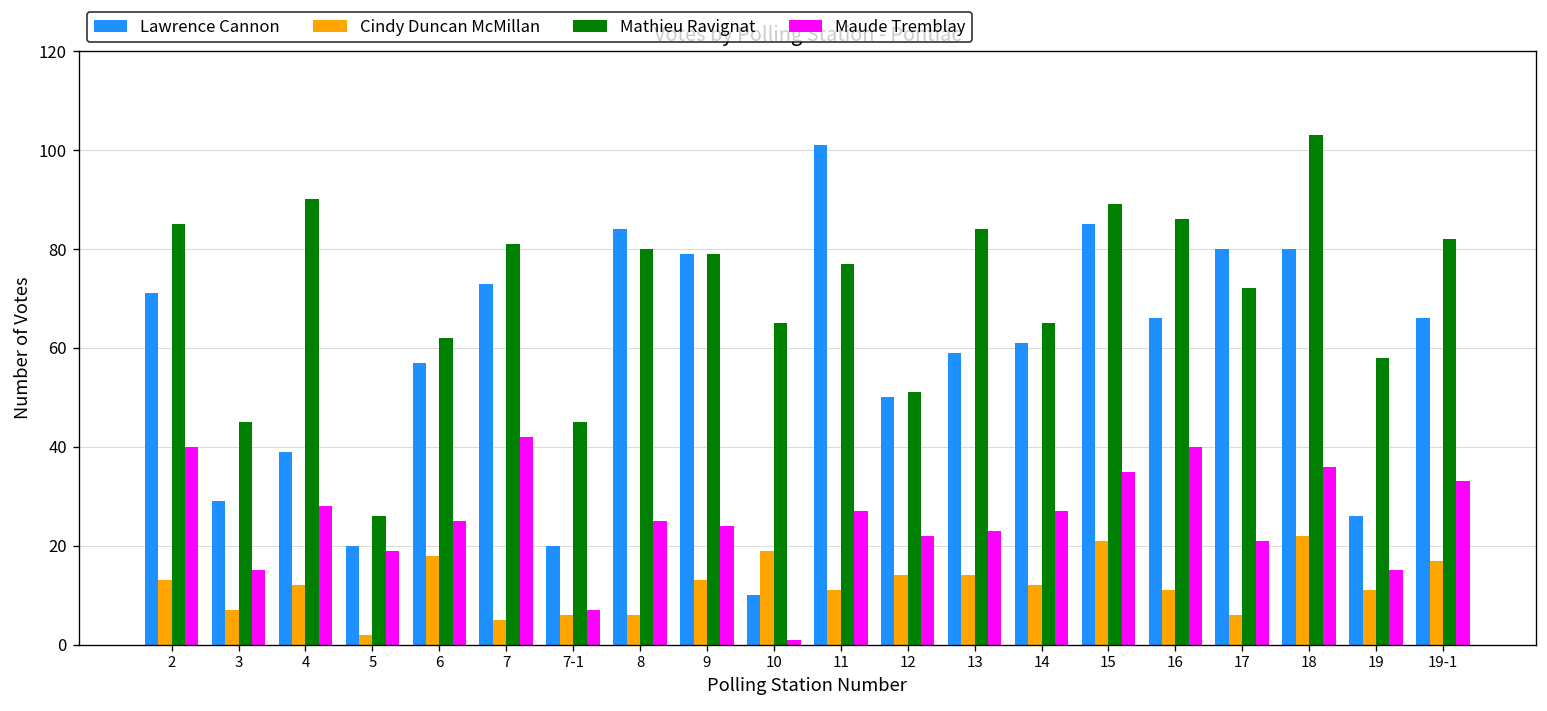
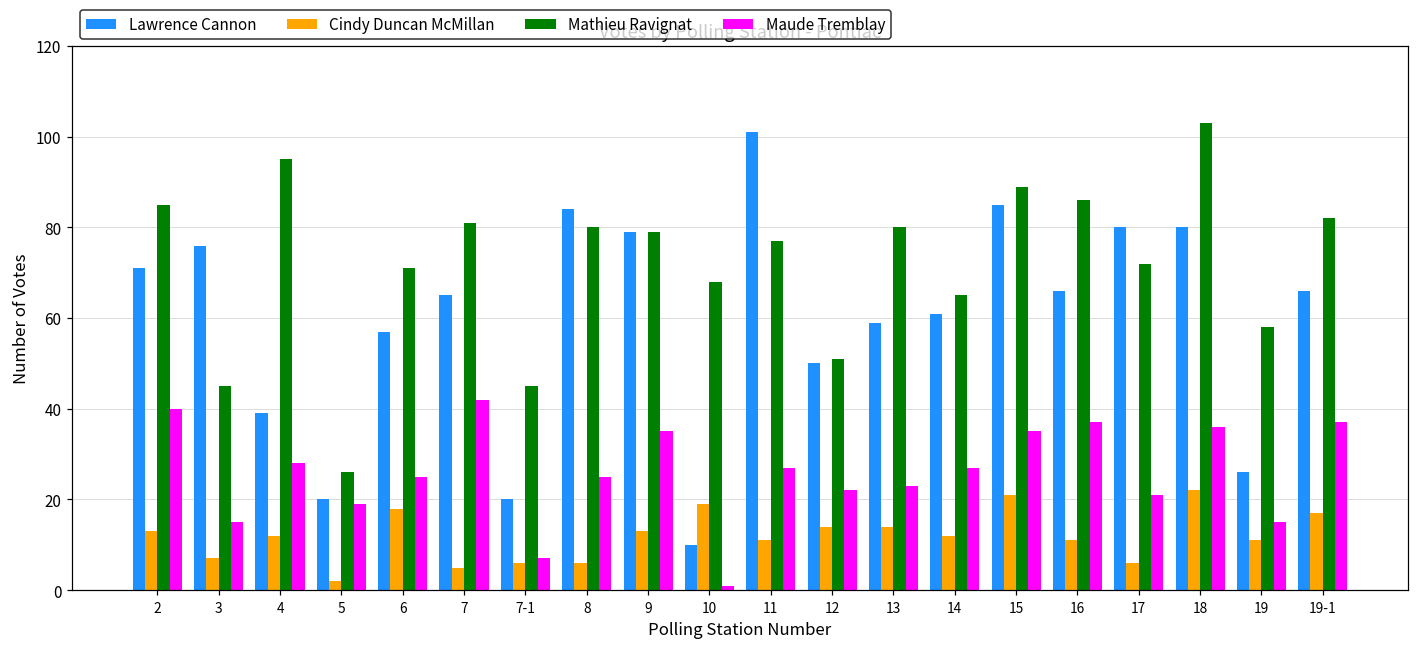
Lawrence Cannon, 3: 29 -> 76
Mathieu Ravignat, 4: 90 -> 95
Mathieu Ravignat, 6: 62 -> 71
Lawrence Cannon, 7: 73 -> 65
Maude Tremblay, 9: 24 -> 35
Mathieu Ravignat, 10: 65 -> 68
Mathieu Ravignat, 13: 84 -> 80
Maude Tremblay, 16: 40 -> 37
Maude Tremblay, 19-1: 33 -> 37
